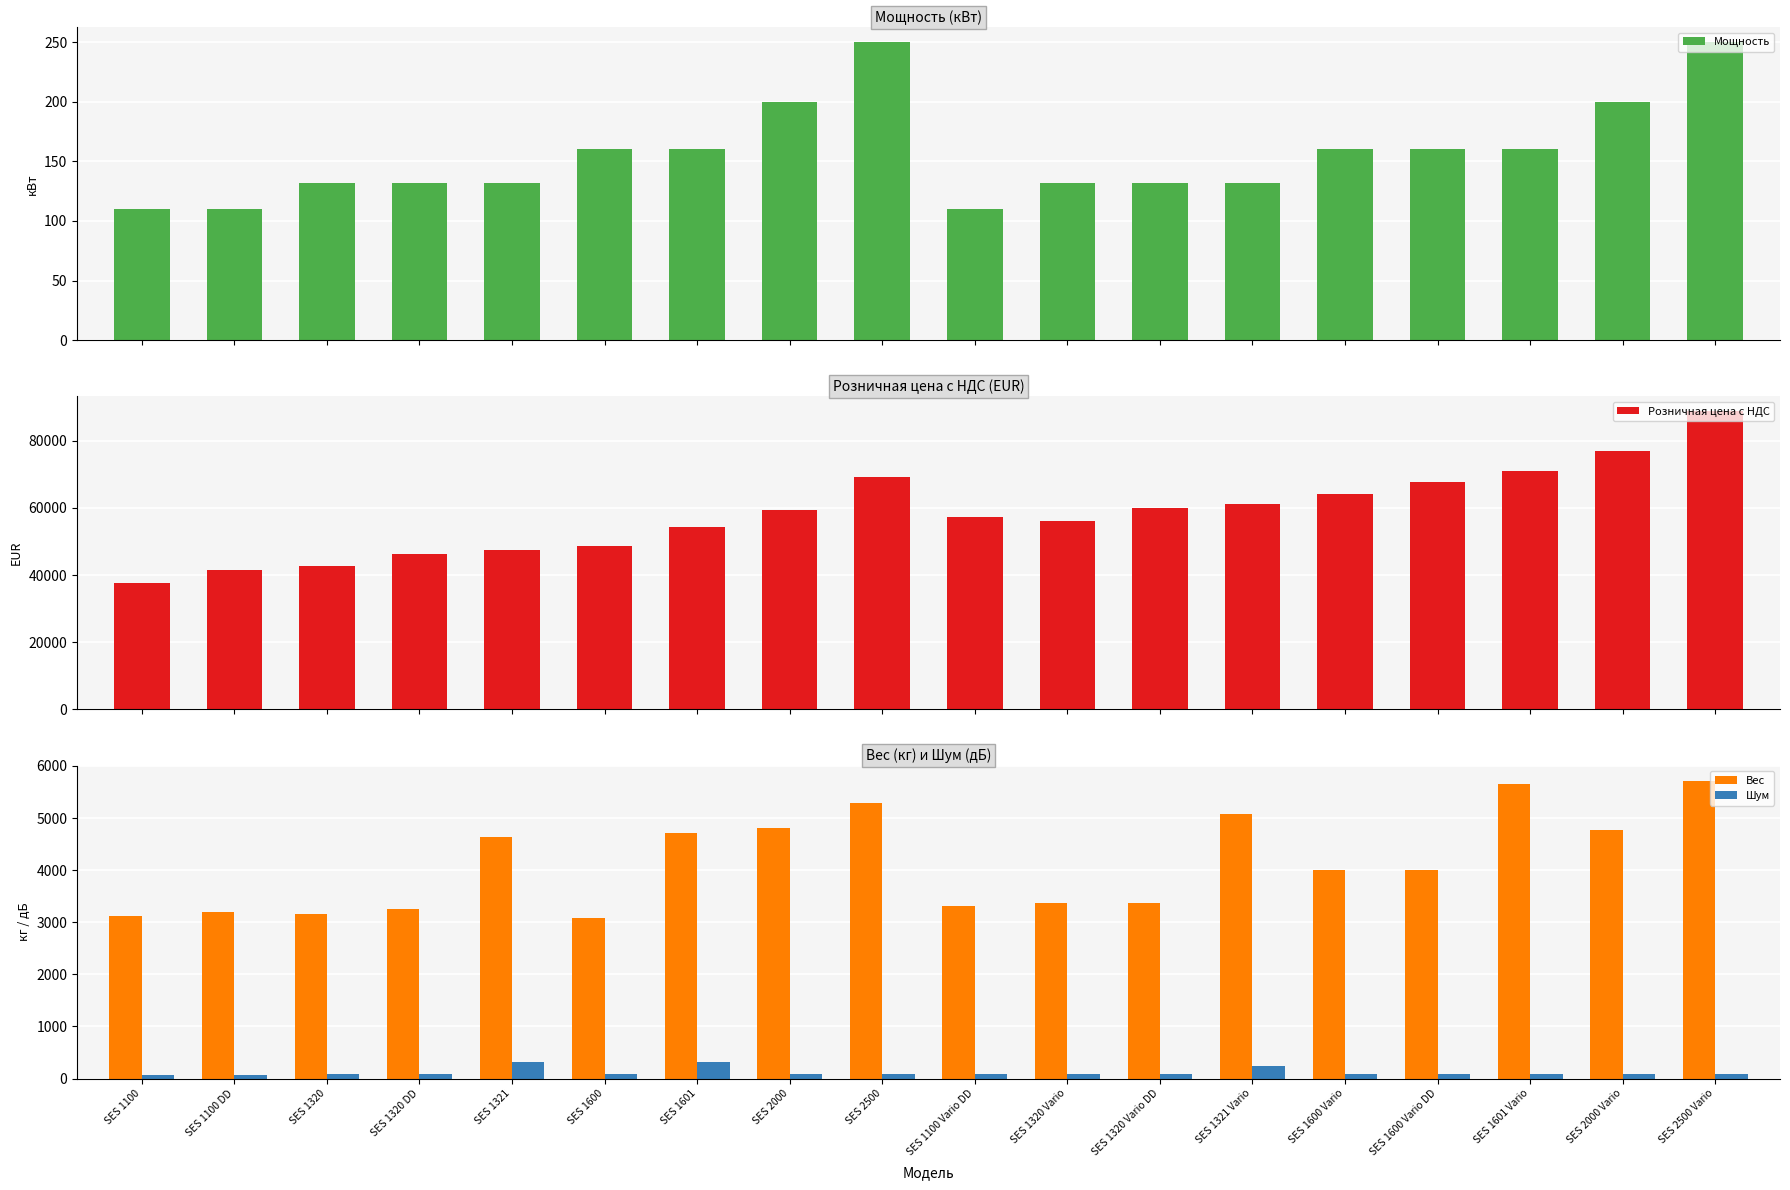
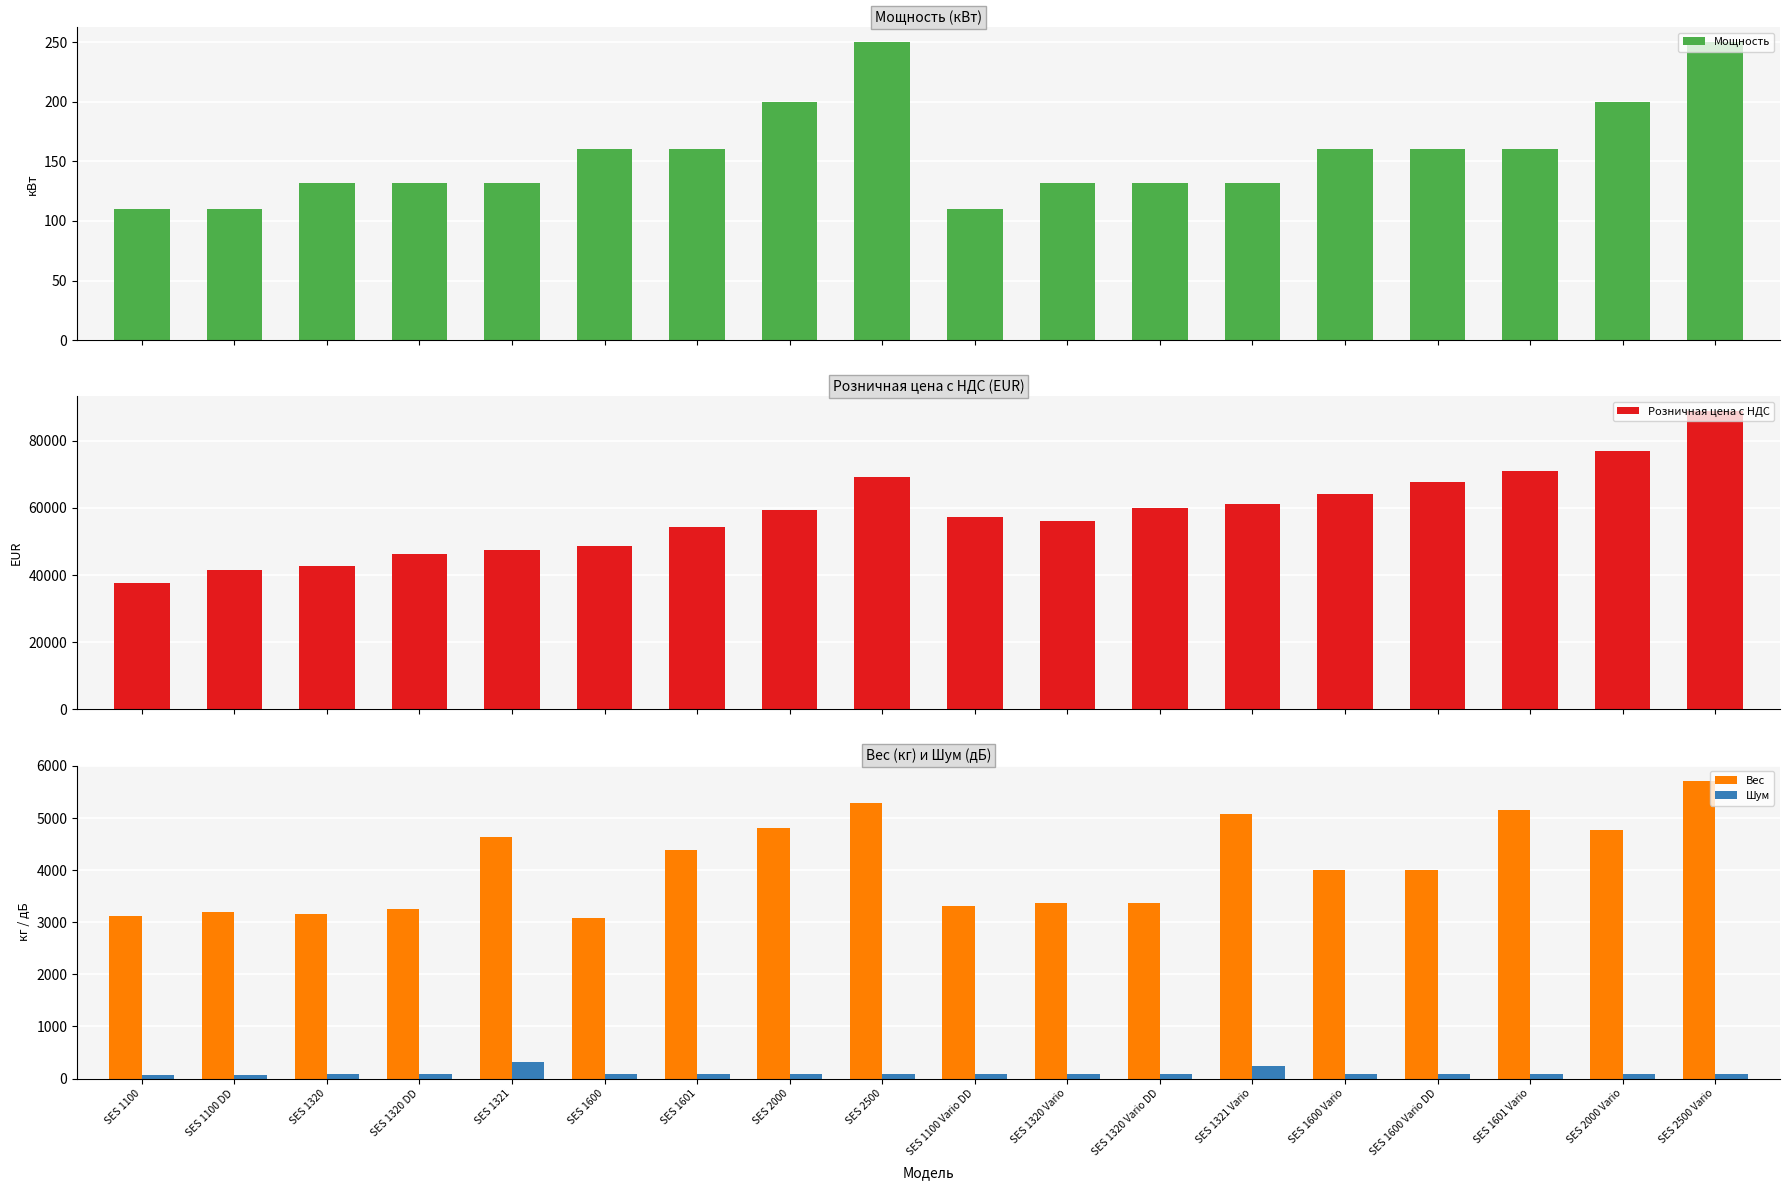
Вес (кг) и Шум (дБ), Вес, SES 1601: 4700 -> 4400
Вес (кг) и Шум (дБ), Шум, SES 1601: 300 -> 100
Вес (кг) и Шум (дБ), Вес, SES 1601 Vario: 5700 -> 5200
